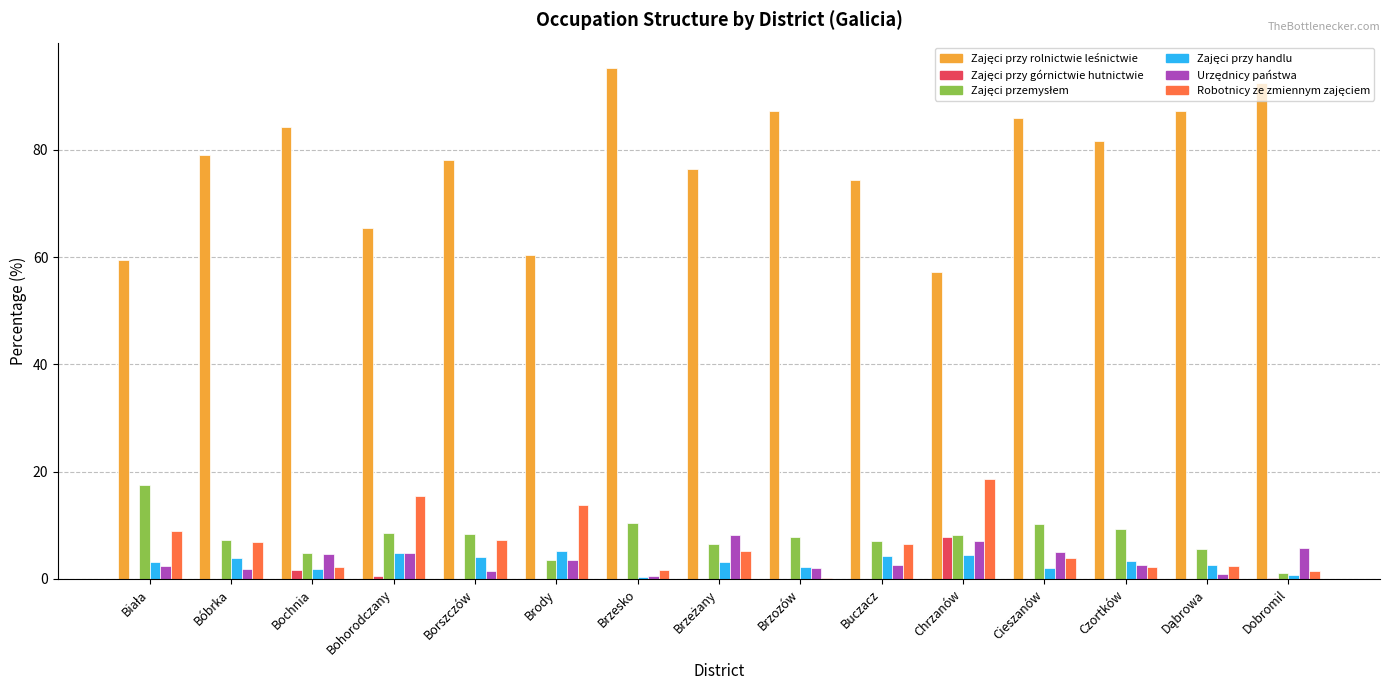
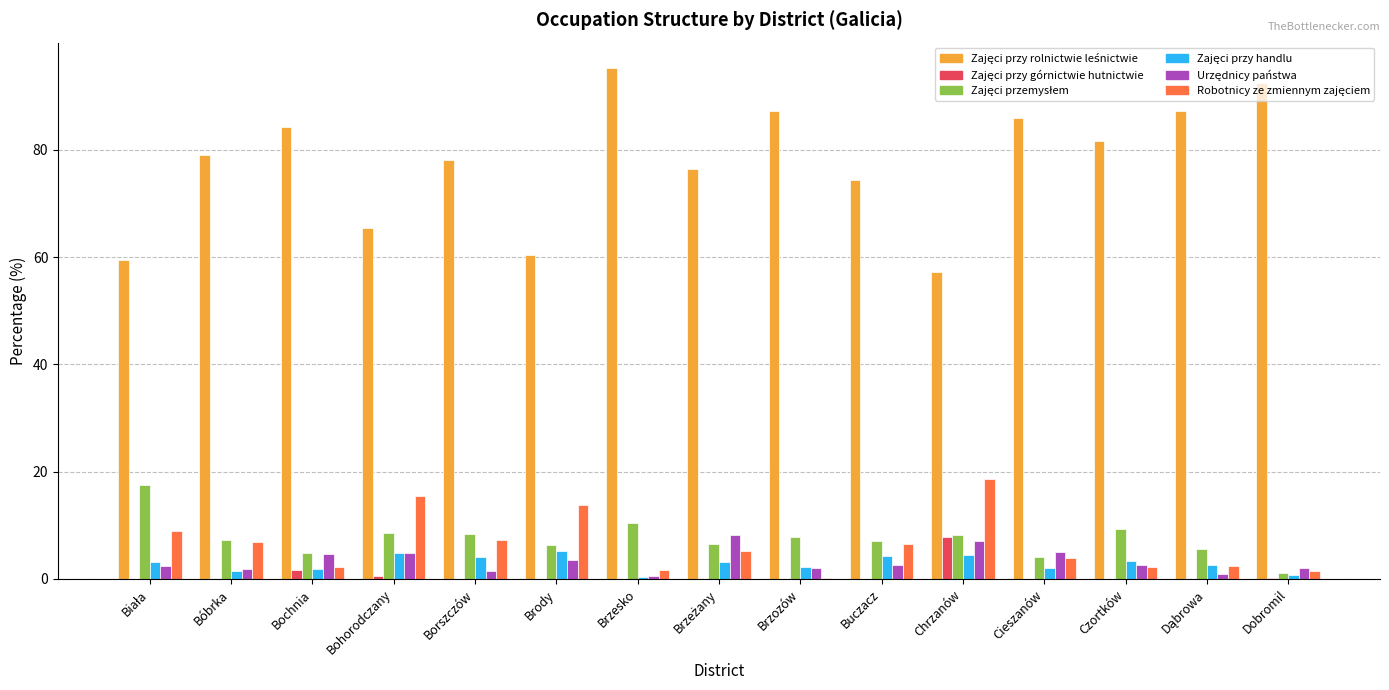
Zajęci przy handlu, Bóbrka: 4 -> 2
Zajęci przemysłem, Brody: 4 -> 6
Zajęci przemysłem, Cieszanów: 10 -> 4
Urzędnicy państwa, Dobromil: 6 -> 2
